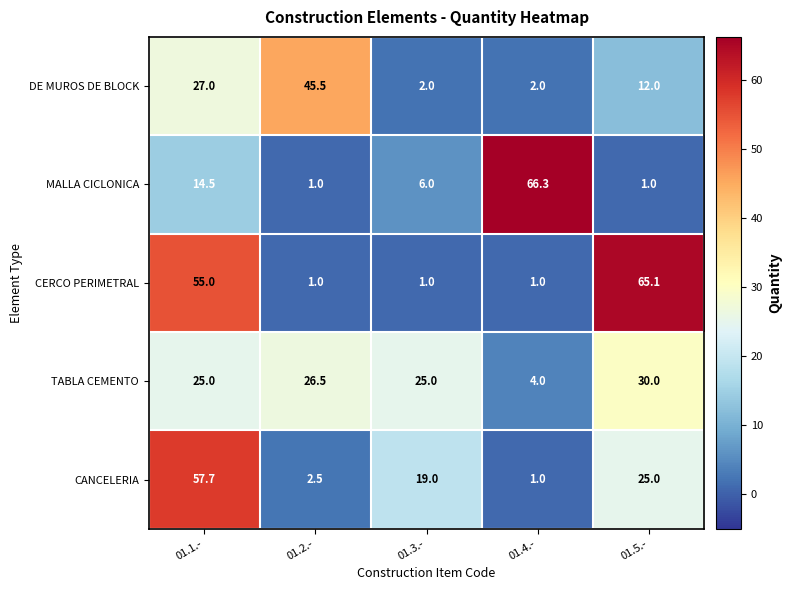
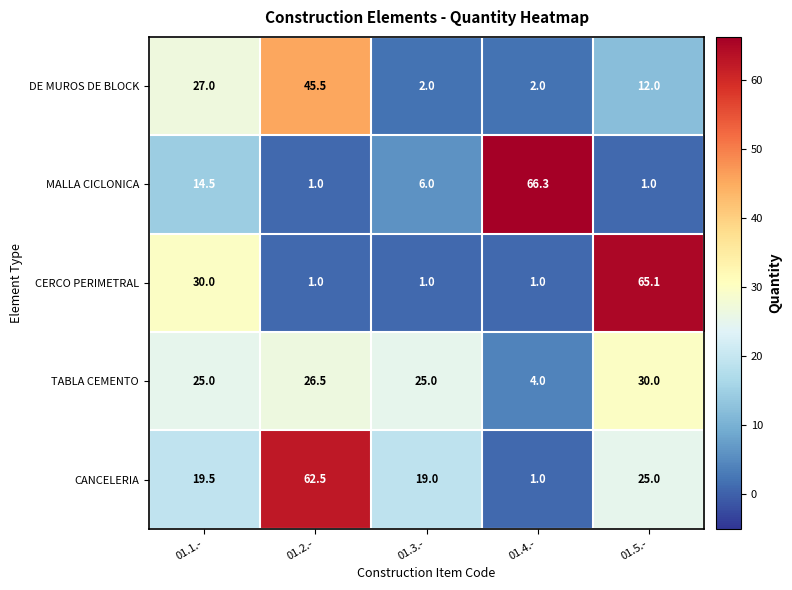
CERCO PERIMETRAL, 01.1.-: 55.0 -> 30.0
CANCELERIA, 01.1.-: 57.7 -> 19.5
CANCELERIA, 01.2.-: 2.5 -> 62.5
